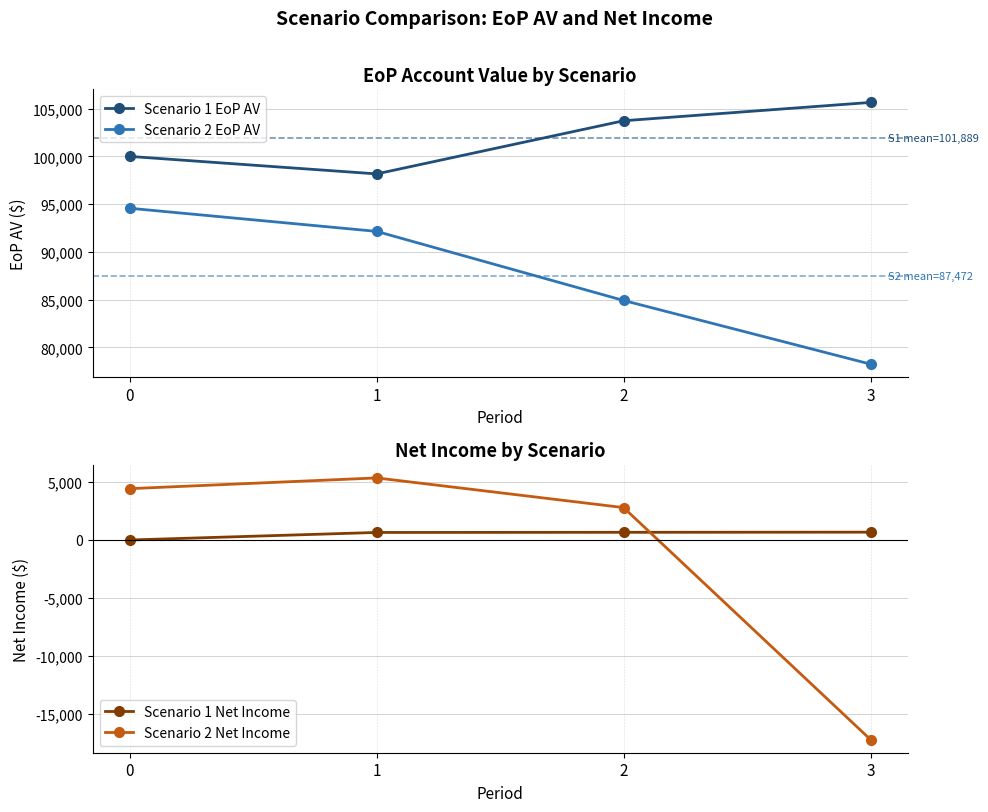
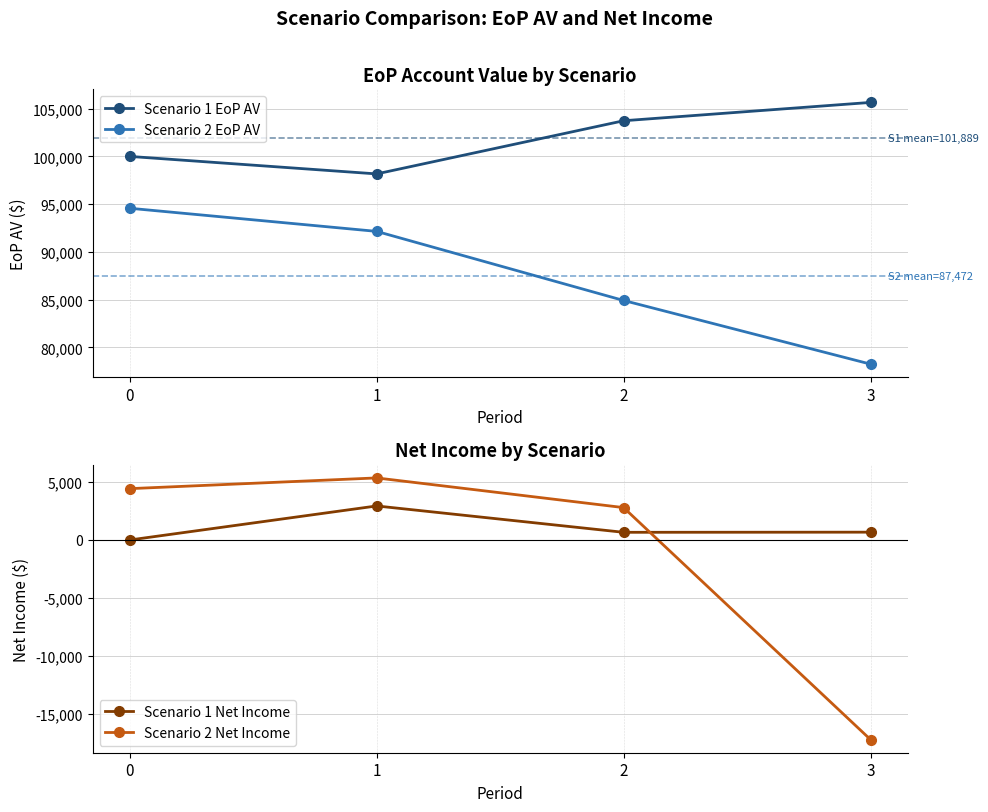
Net Income by Scenario, Scenario 1 Net Income, 1: 700 -> 2,900
